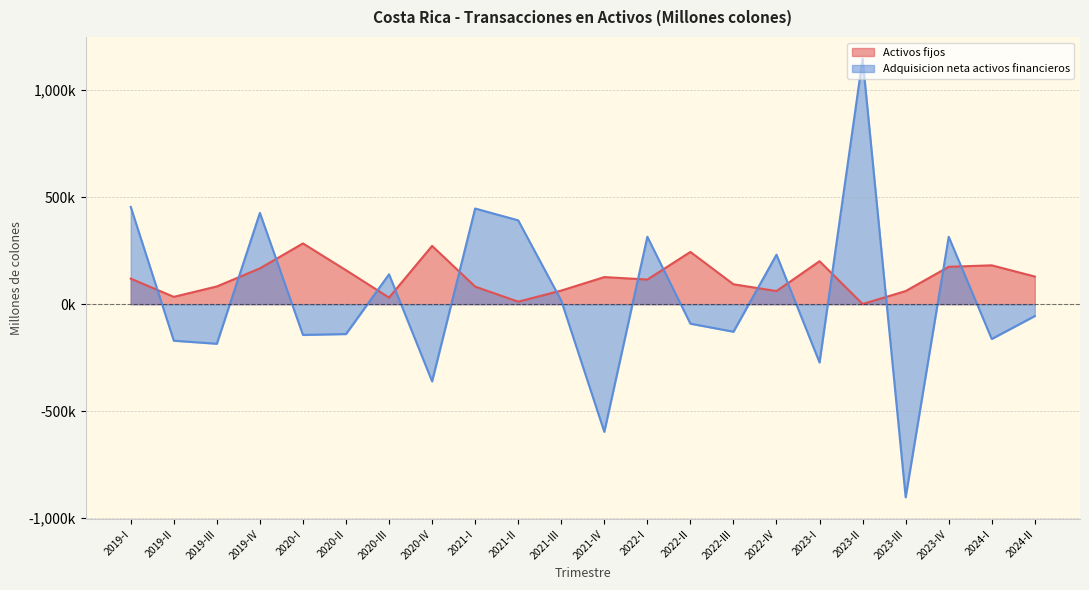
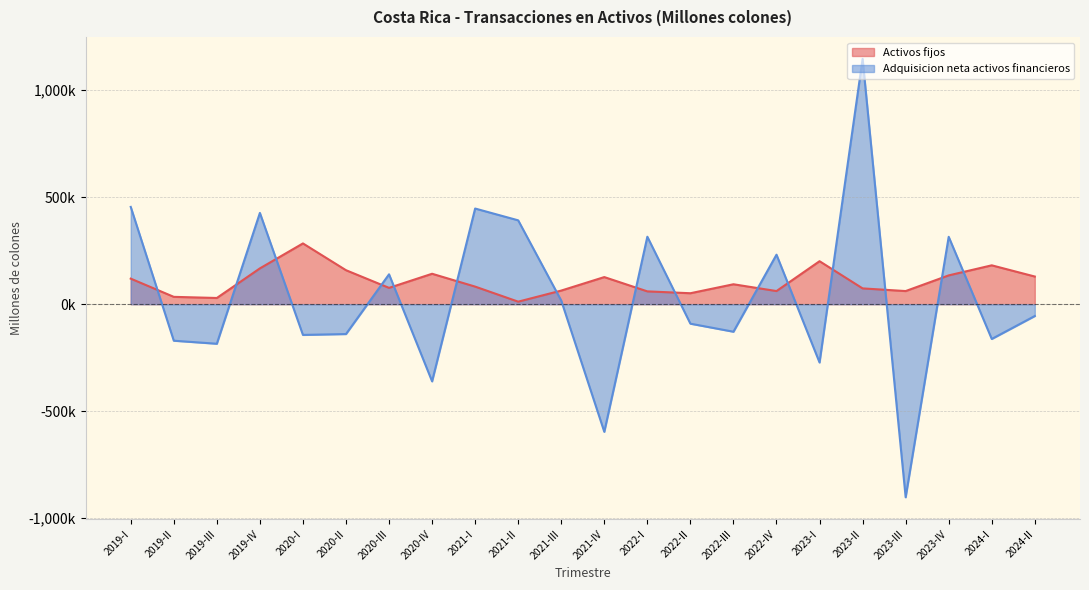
Activos fijos, 2019-III: 80,000 -> 30,000
Activos fijos, 2020-III: 30,000 -> 80,000
Activos fijos, 2020-IV: 270,000 -> 140,000
Activos fijos, 2022-I: 120,000 -> 60,000
Activos fijos, 2022-II: 240,000 -> 50,000
Activos fijos, 2023-II: 0 -> 70,000
Activos fijos, 2023-IV: 170,000 -> 130,000
